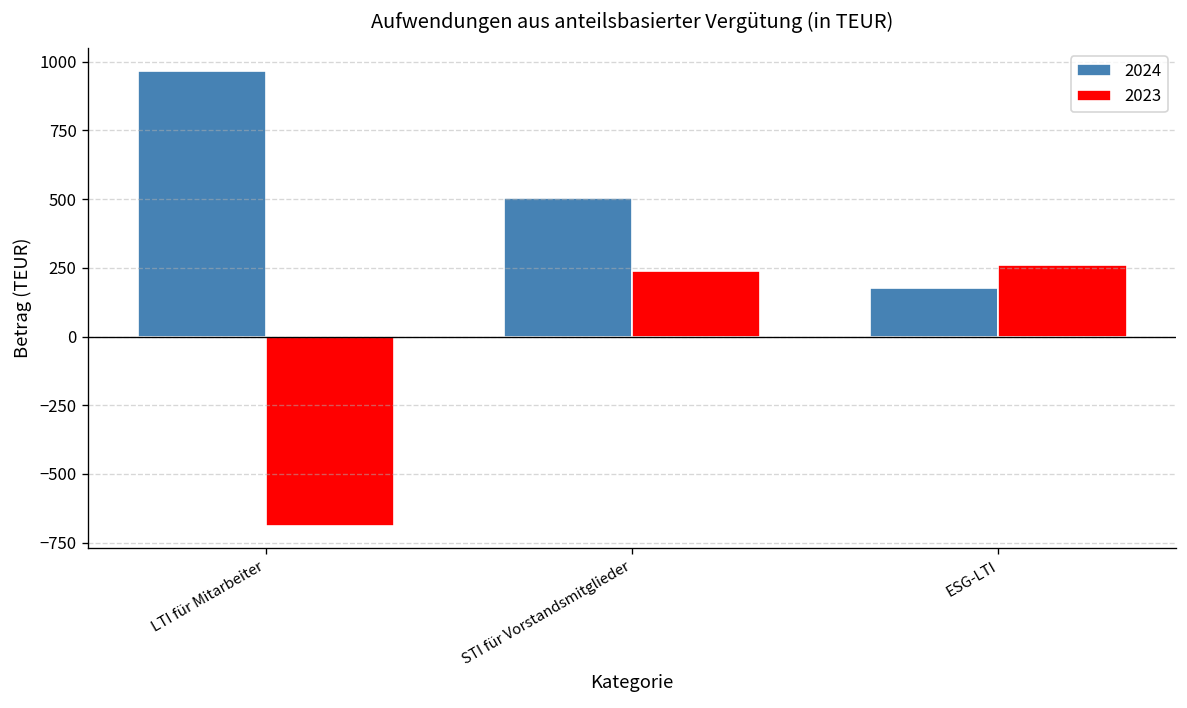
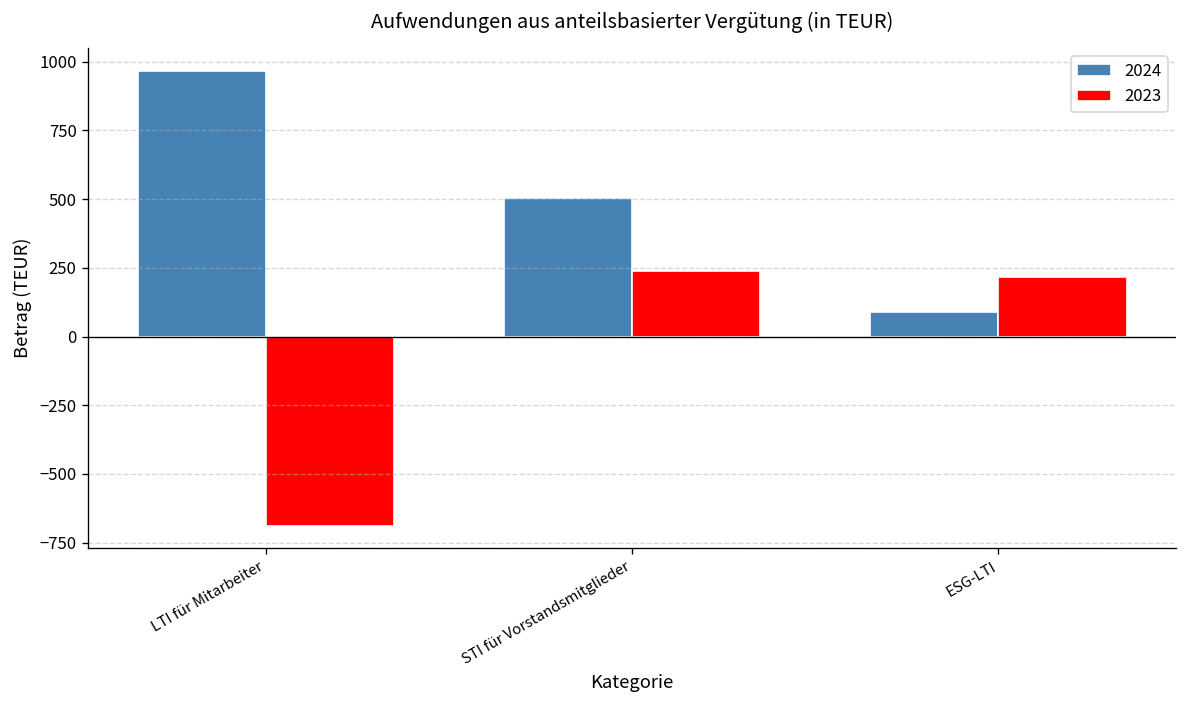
2024, ESG-LTI: 180 -> 90
2023, ESG-LTI: 260 -> 220
